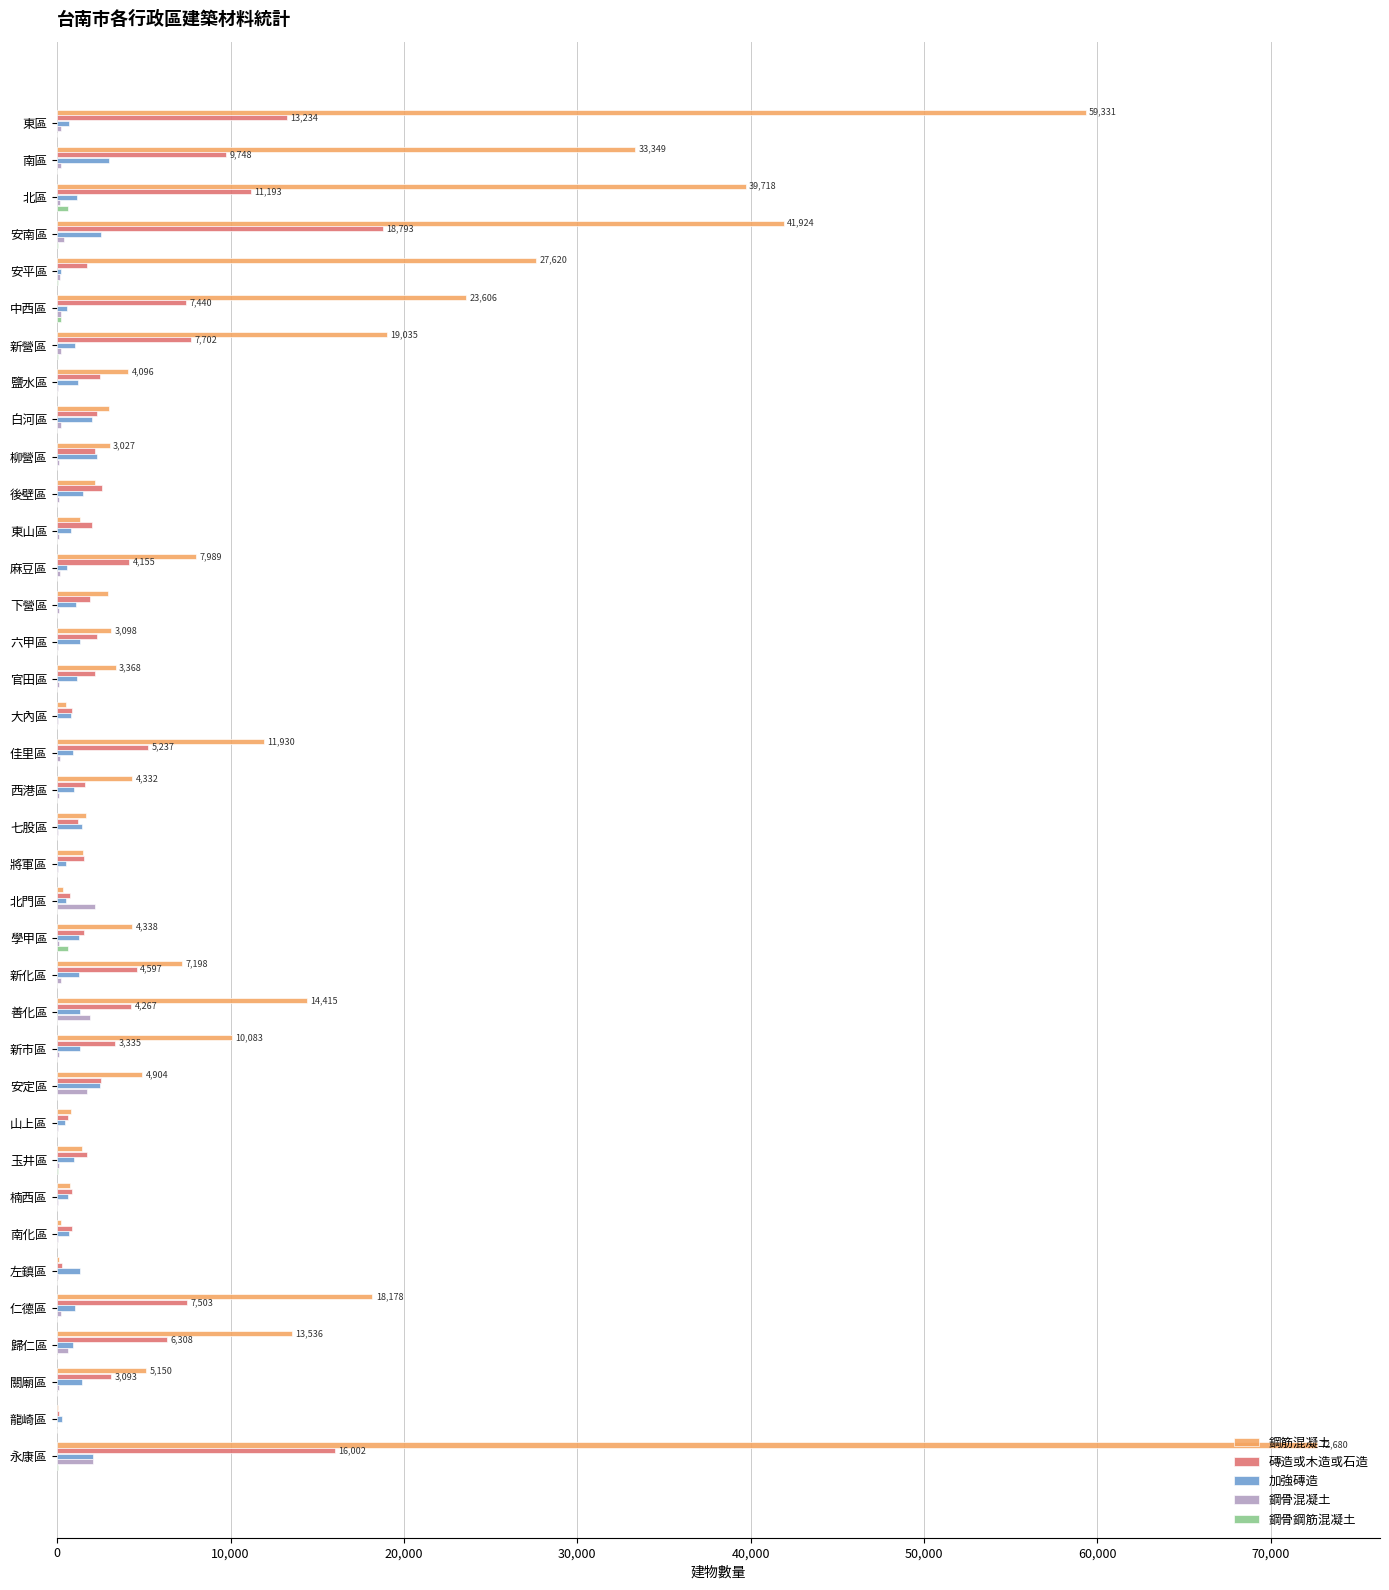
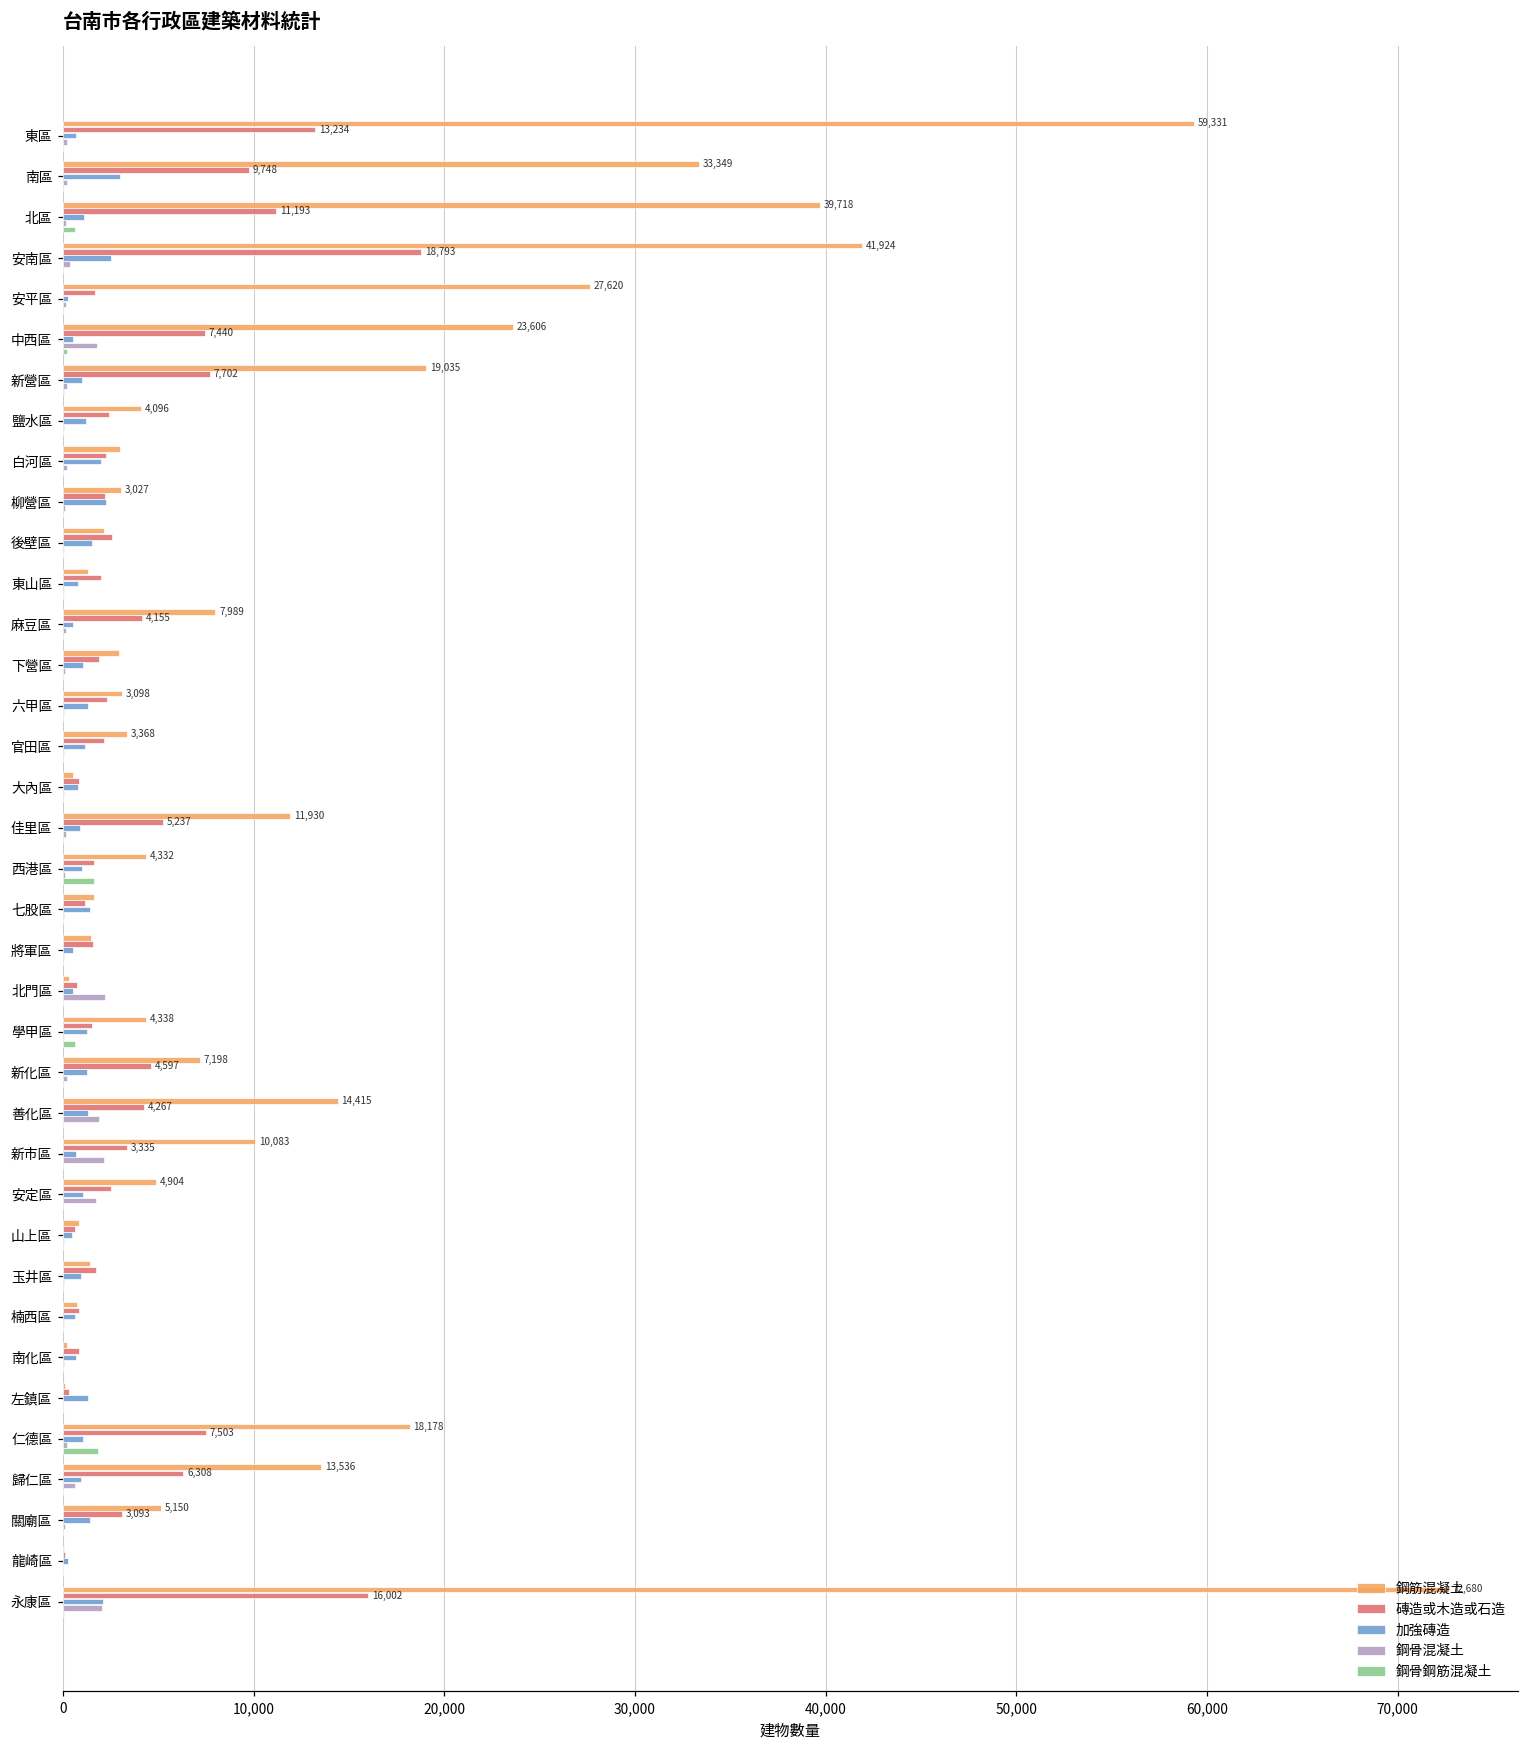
鋼骨混凝土, 中西區: 200 -> 1,800
鋼骨鋼筋混凝土, 西港區: 0 -> 1,700
加強磚造, 新市區: 1,300 -> 700
鋼骨混凝土, 新市區: 100 -> 2,100
加強磚造, 安定區: 2,500 -> 1,100
鋼骨鋼筋混凝土, 仁德區: 0 -> 1,900
